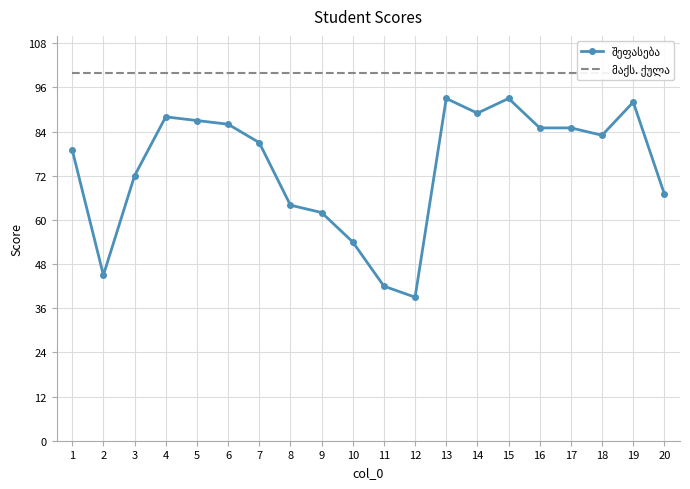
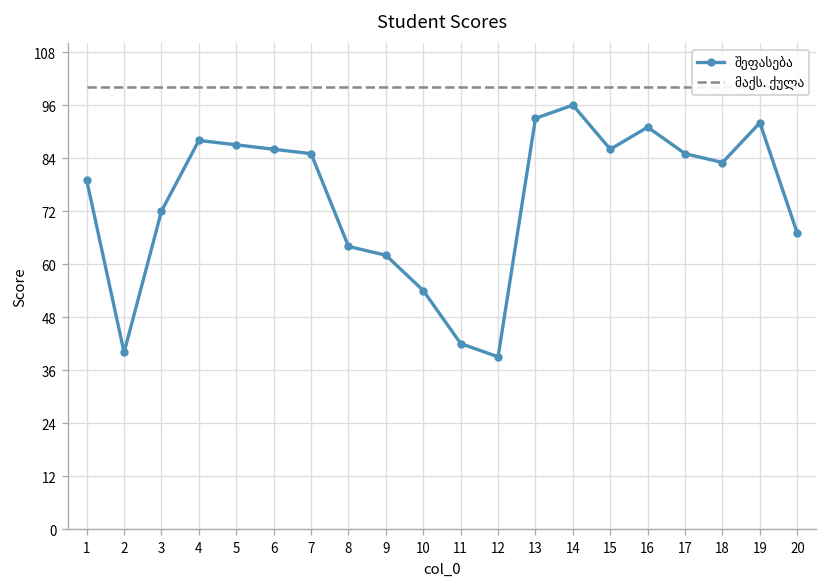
შეფასება, 2: 45 -> 40
შეფასება, 7: 81 -> 85
შეფასება, 14: 89 -> 96
შეფასება, 15: 93 -> 86
შეფასება, 16: 85 -> 91
